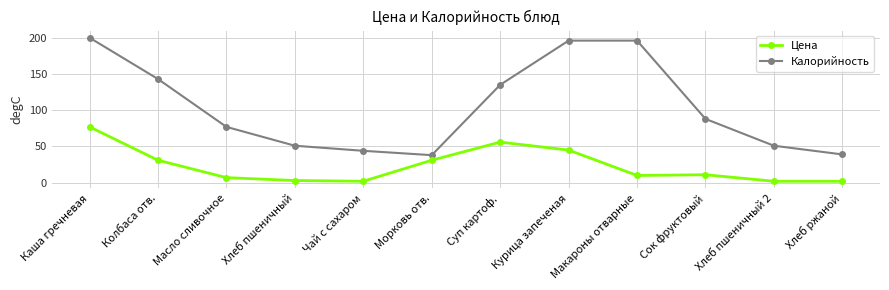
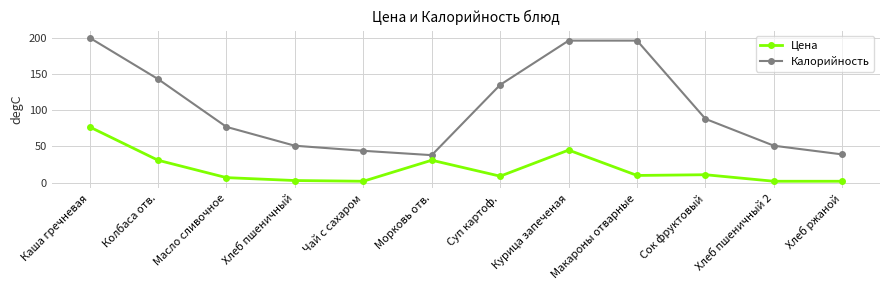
Цена, Суп картоф.: 60 -> 10
